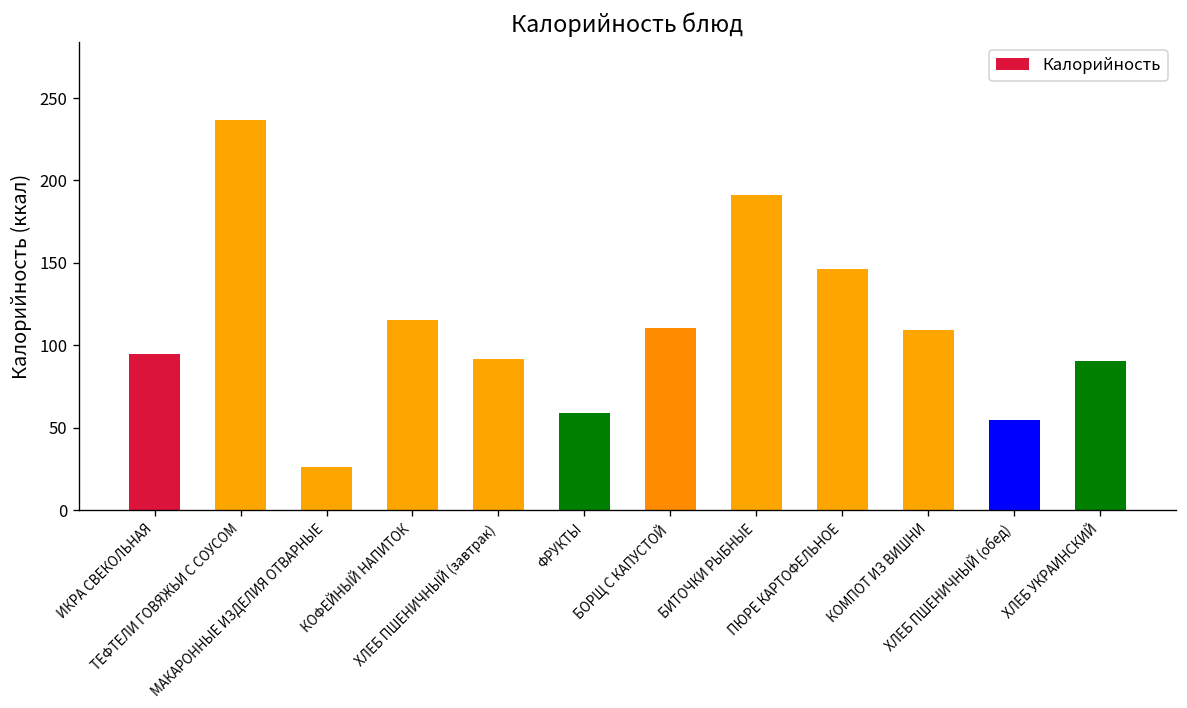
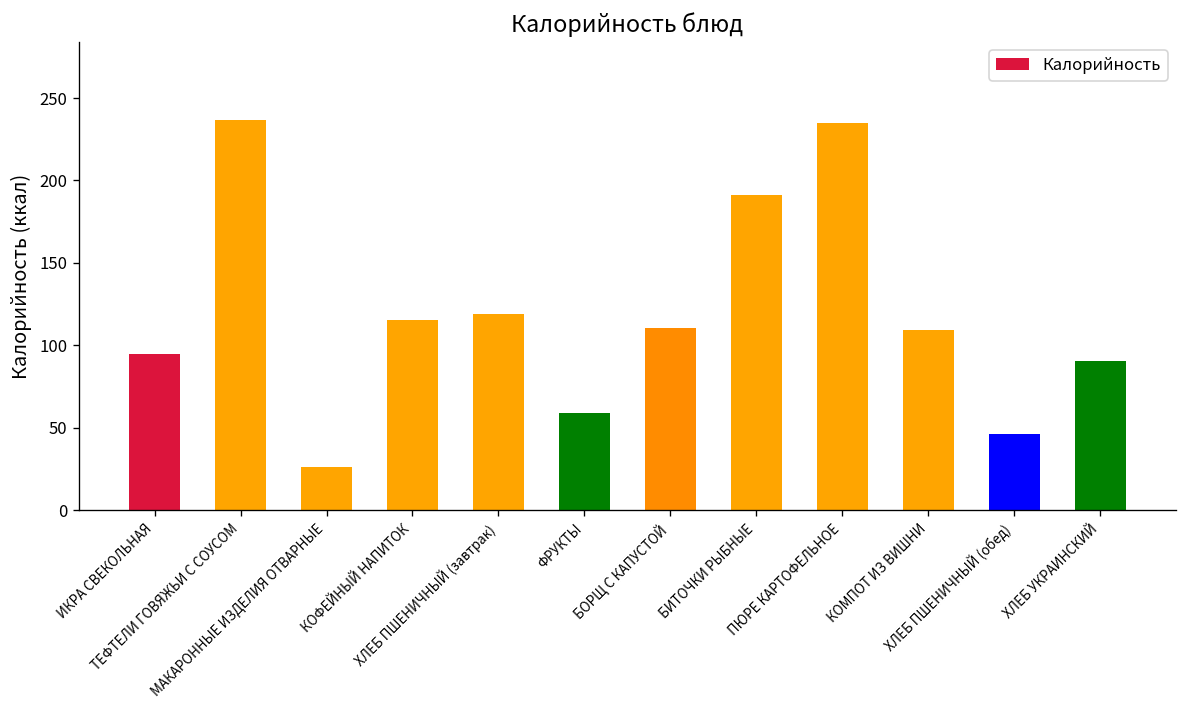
ХЛЕБ ПШЕНИЧНЫЙ (завтрак): 92 -> 119
ПЮРЕ КАРТОФЕЛЬНОЕ: 146 -> 235
ХЛЕБ ПШЕНИЧНЫЙ (обед): 55 -> 46
